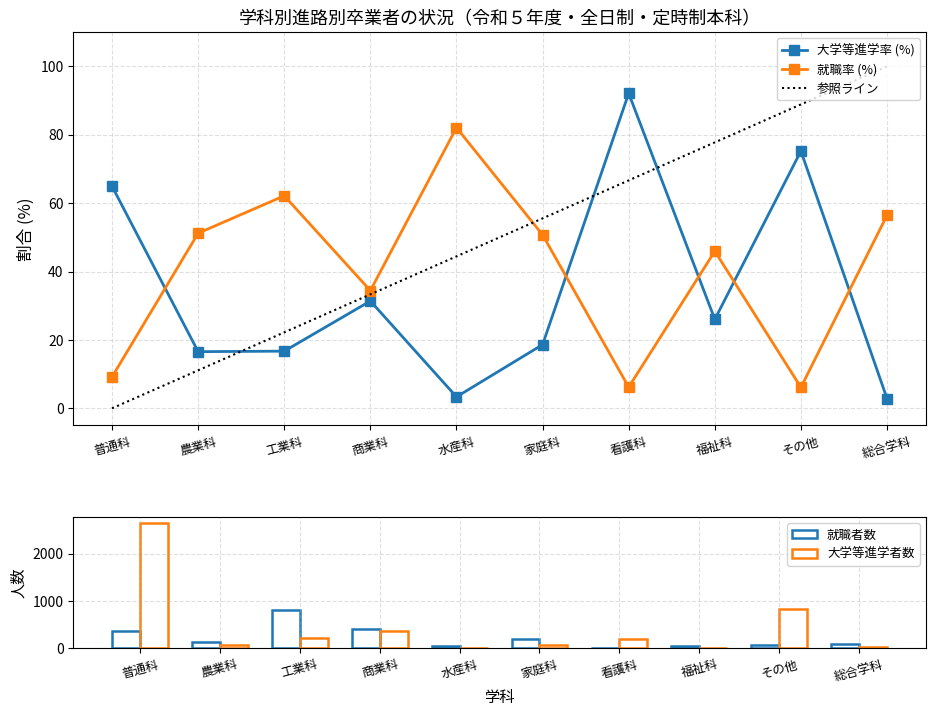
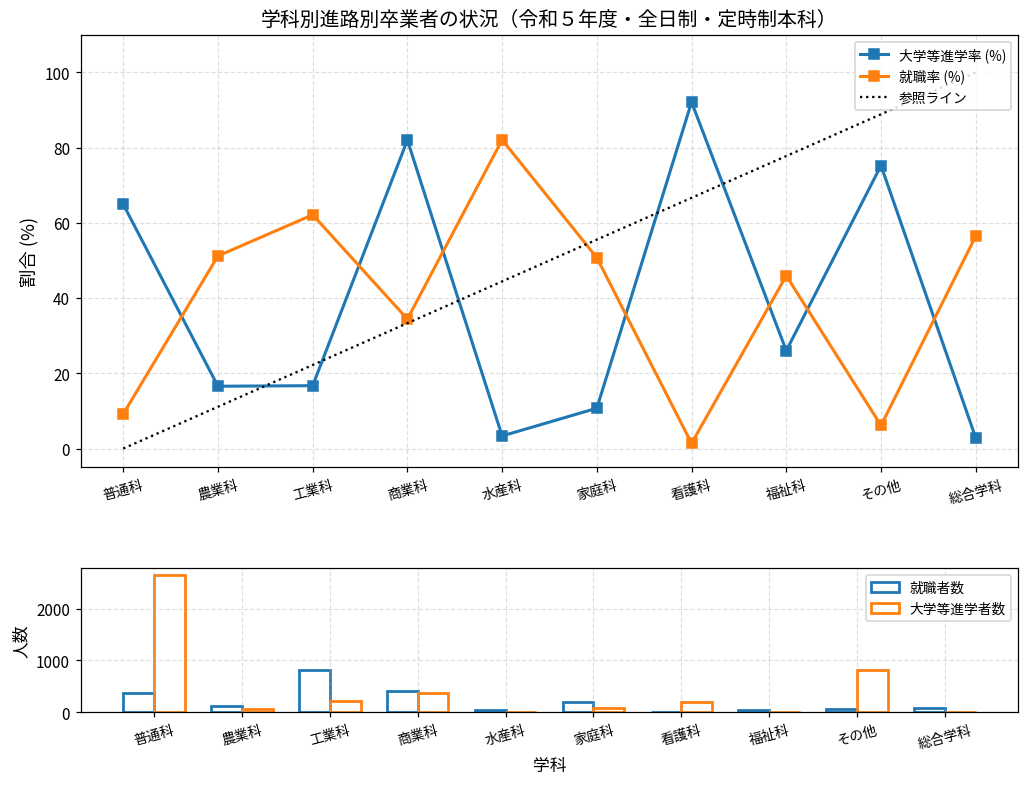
学科別進路別卒業者の状況（令和５年度・全日制・定時制本科）, 大学等進学率 (%), 商業科: 31 -> 82
学科別進路別卒業者の状況（令和５年度・全日制・定時制本科）, 大学等進学率 (%), 家庭科: 19 -> 11
学科別進路別卒業者の状況（令和５年度・全日制・定時制本科）, 就職率 (%), 看護科: 6 -> 1
